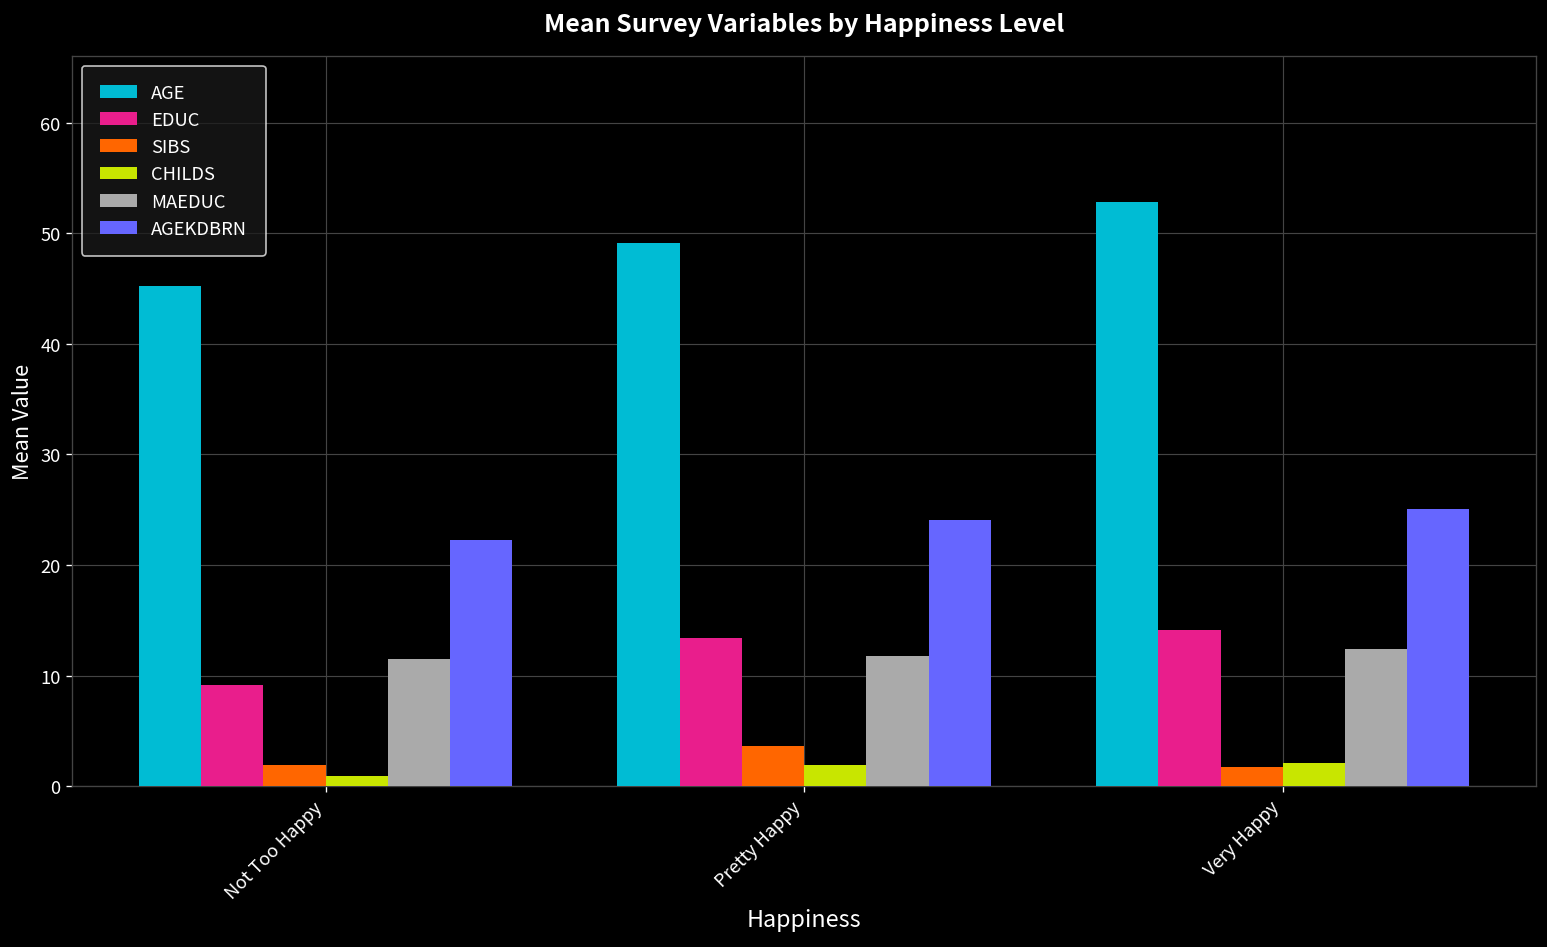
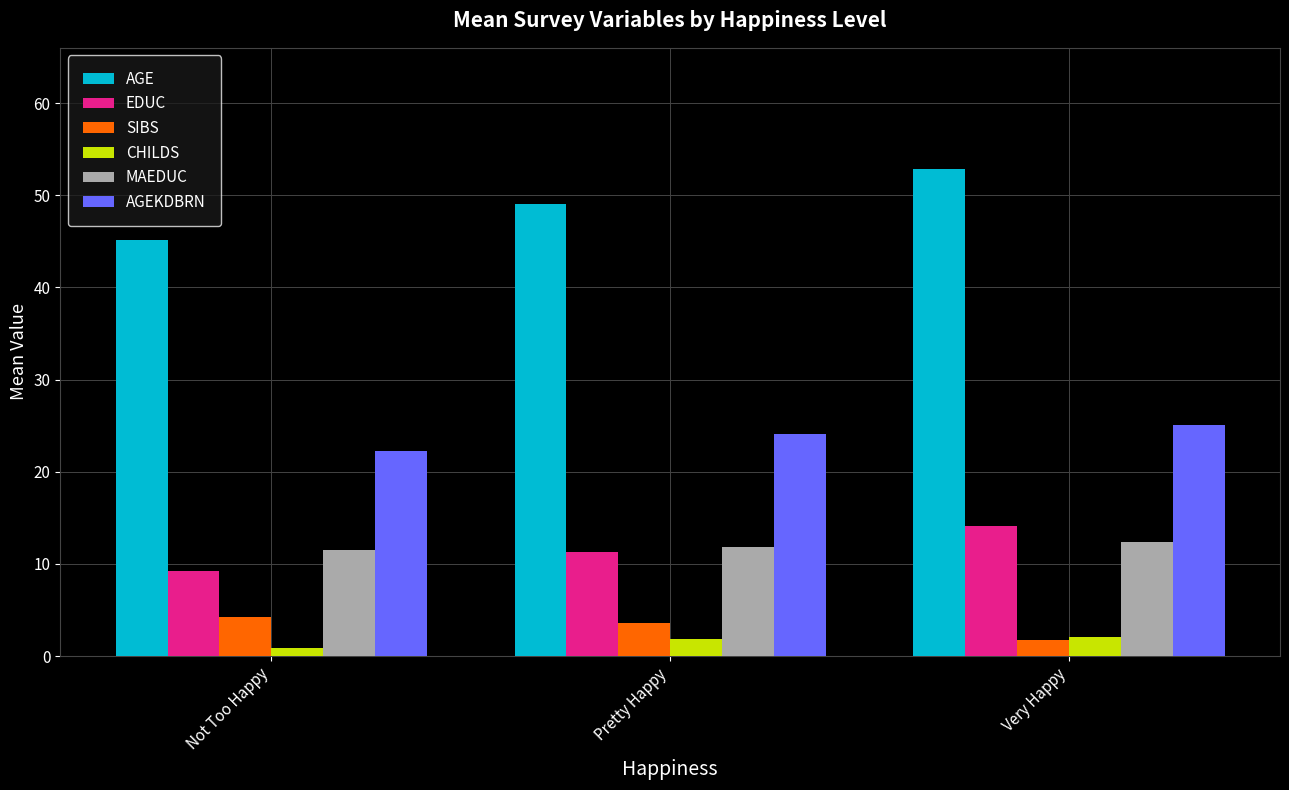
SIBS, Not Too Happy: 2 -> 4
EDUC, Pretty Happy: 13 -> 11
